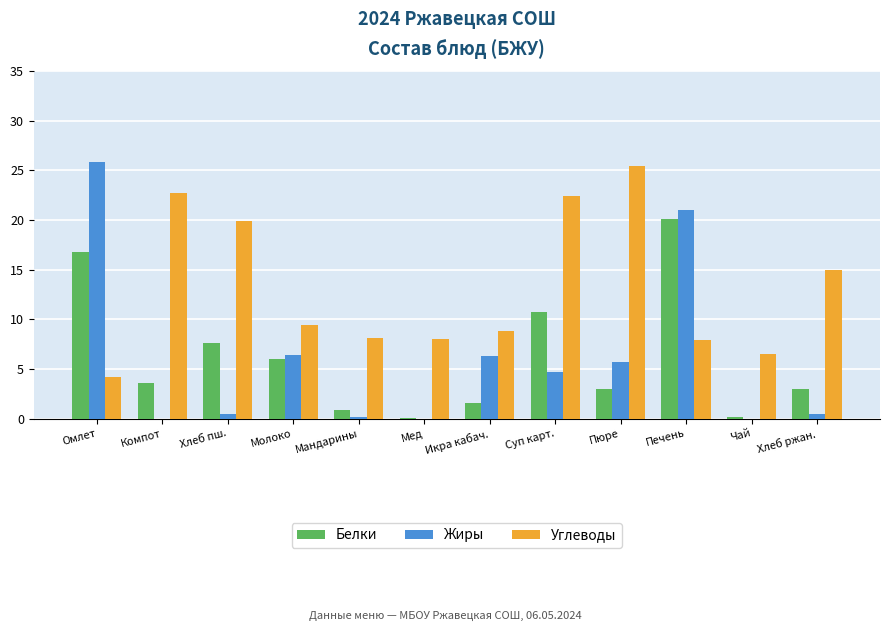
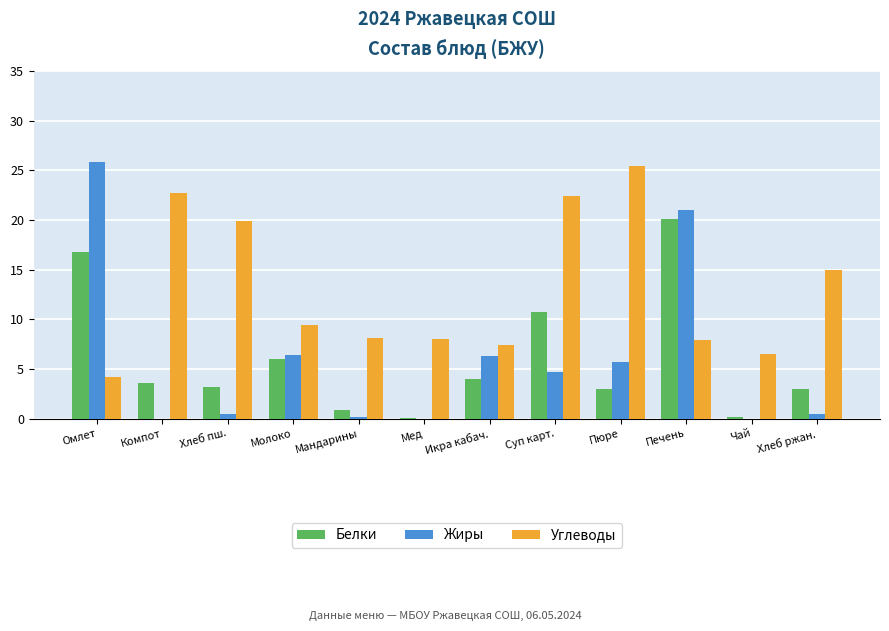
Белки, Хлеб пш.: 8 -> 3
Белки, Икра кабач.: 2 -> 4
Углеводы, Икра кабач.: 9 -> 7
